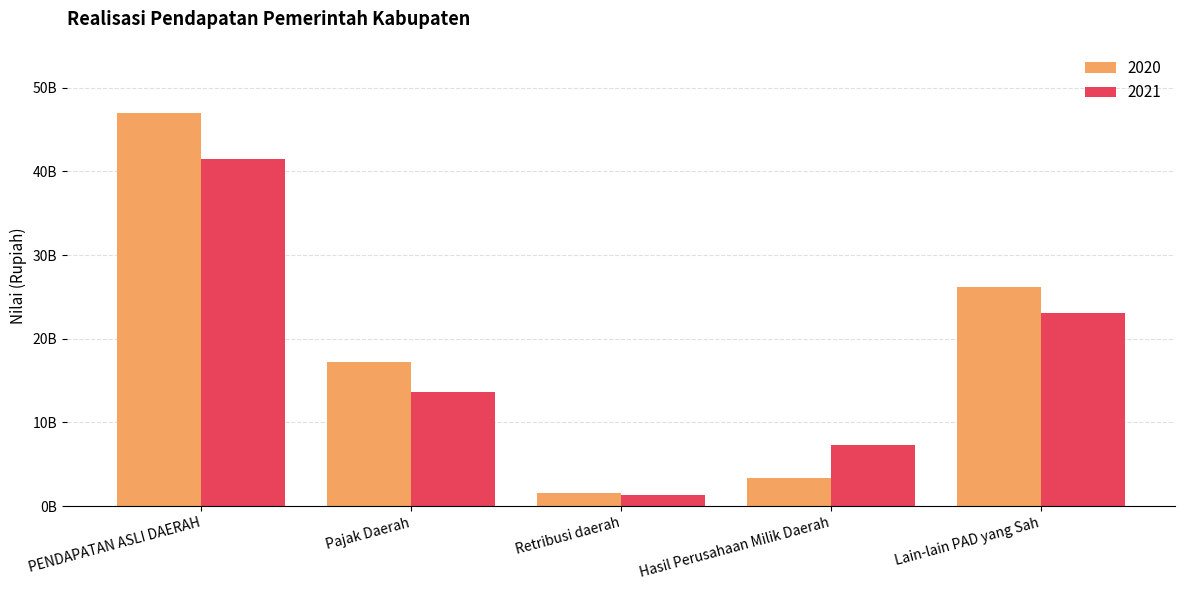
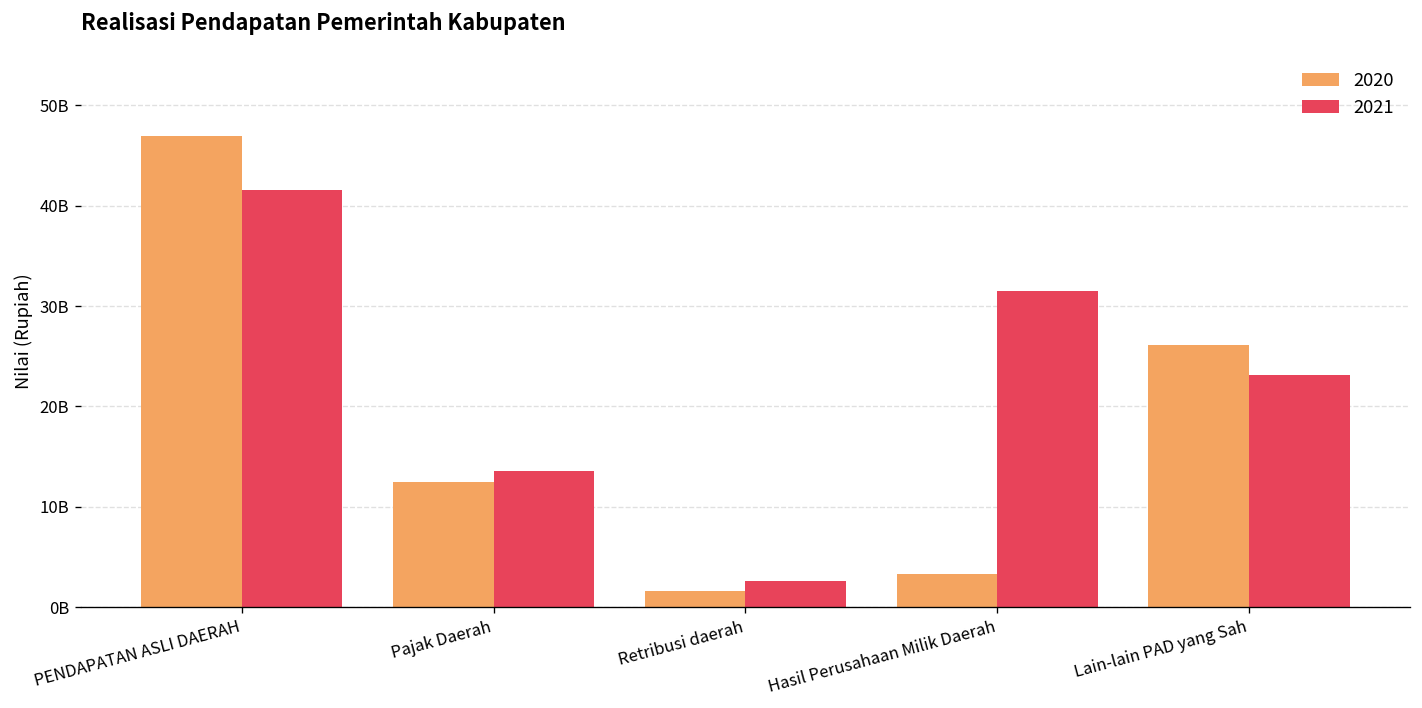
2020, Pajak Daerah: 17000000000 -> 13000000000
2021, Retribusi daerah: 1000000000 -> 3000000000
2021, Hasil Perusahaan Milik Daerah: 7000000000 -> 31000000000
